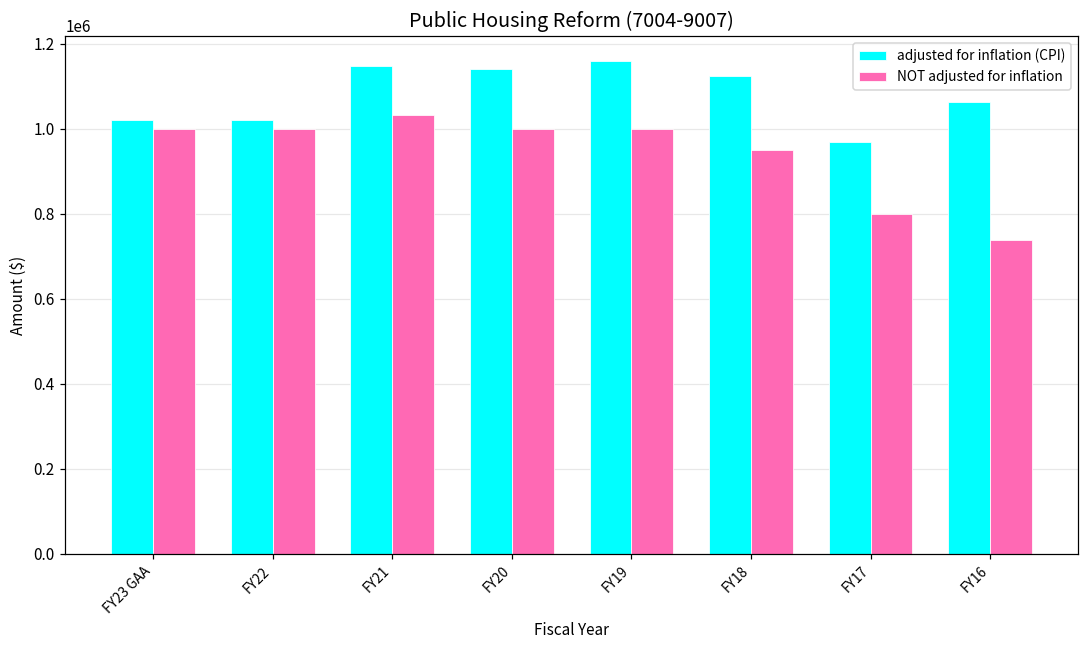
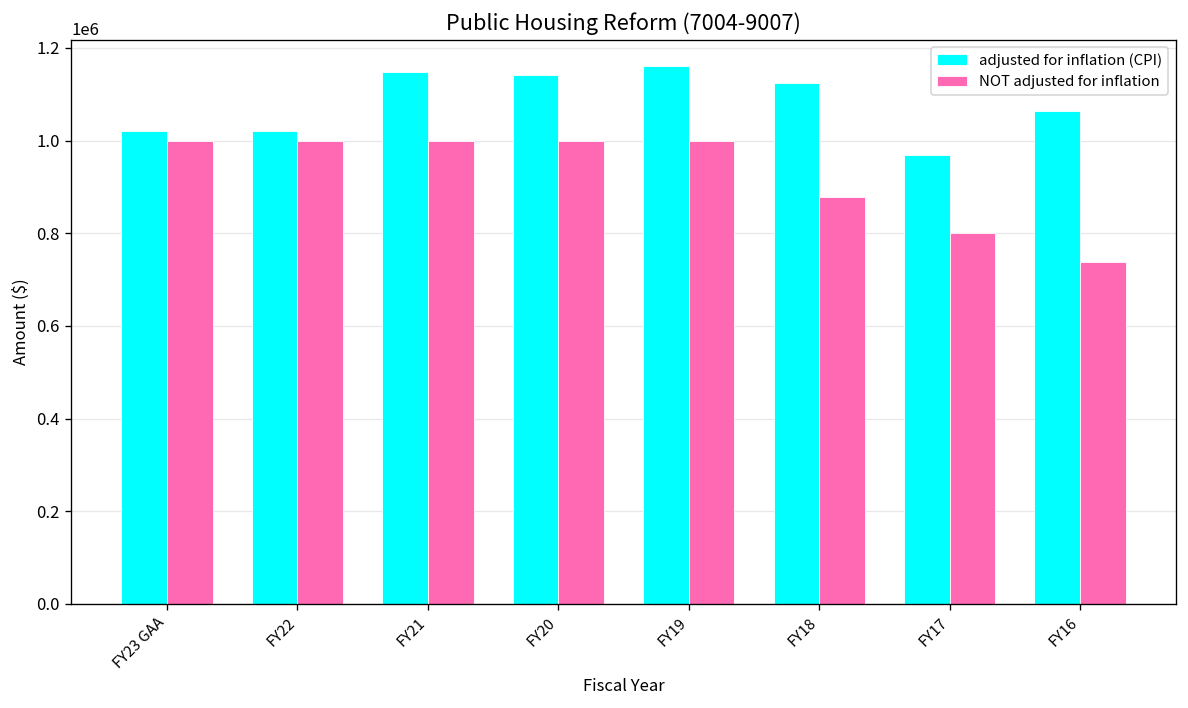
NOT adjusted for inflation, FY21: 1030000 -> 1000000
NOT adjusted for inflation, FY18: 950000 -> 880000
